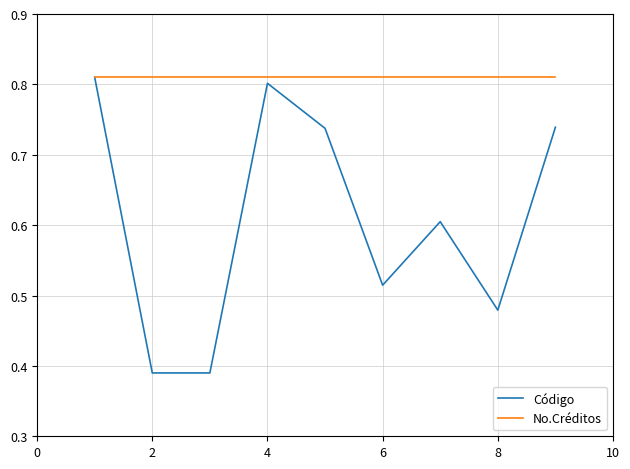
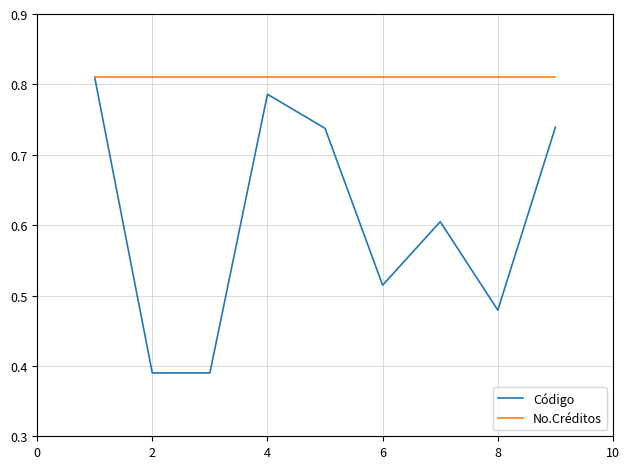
Código, 4: 0.80 -> 0.79
